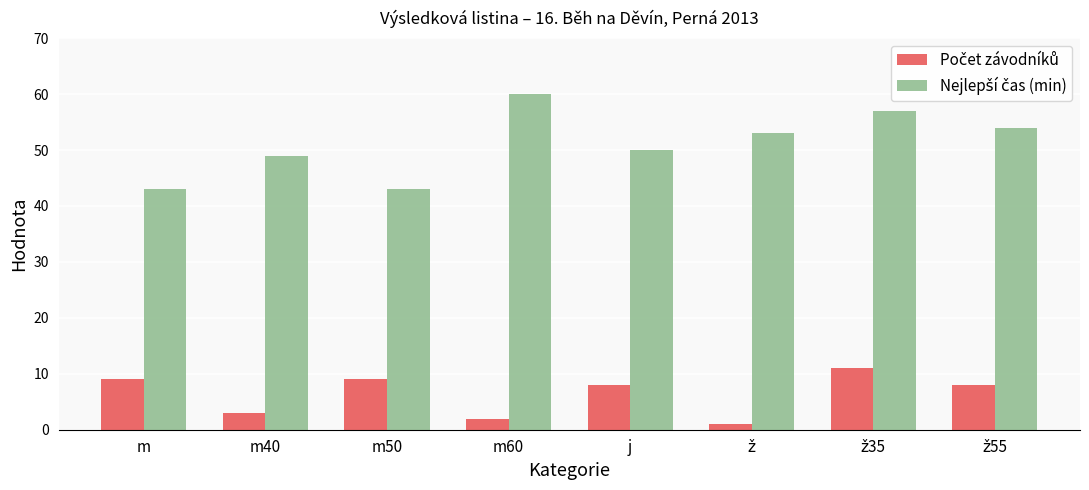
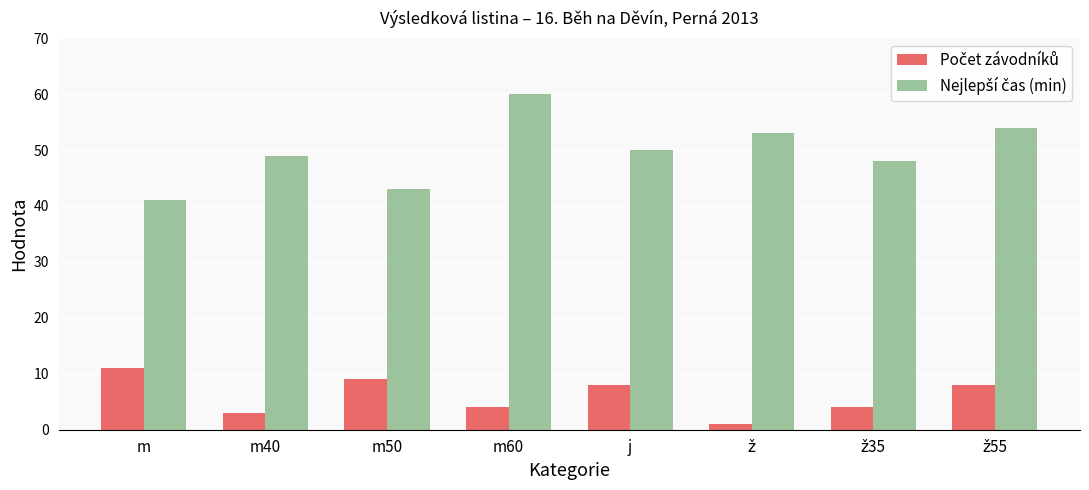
Počet závodníků, m: 9 -> 11
Nejlepší čas (min), m: 43 -> 41
Počet závodníků, m60: 2 -> 4
Počet závodníků, ž35: 11 -> 4
Nejlepší čas (min), ž35: 57 -> 48
